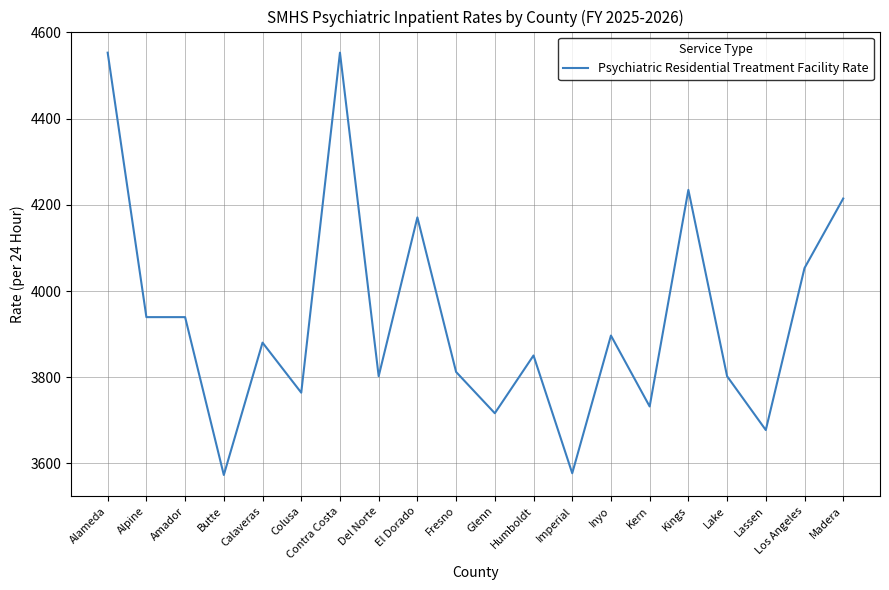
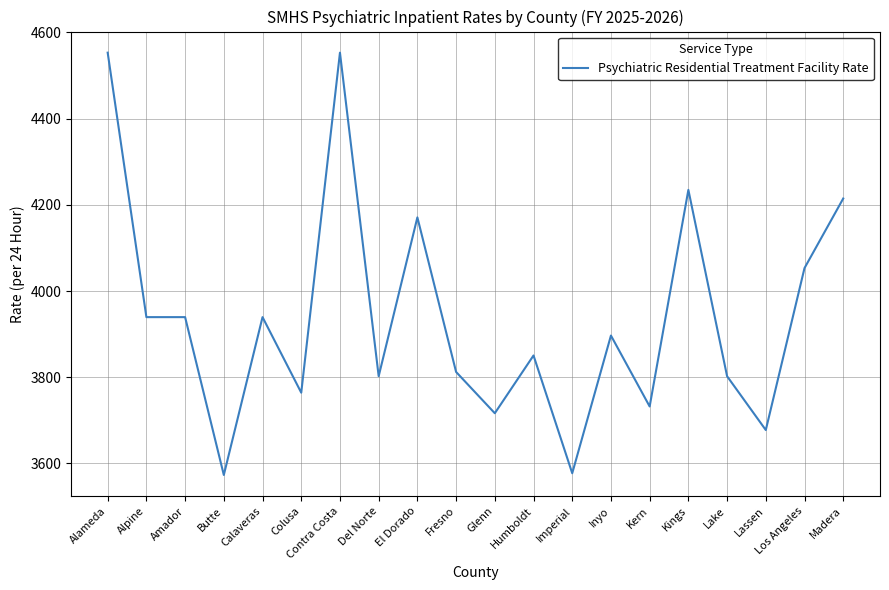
Calaveras: 3880 -> 3940
